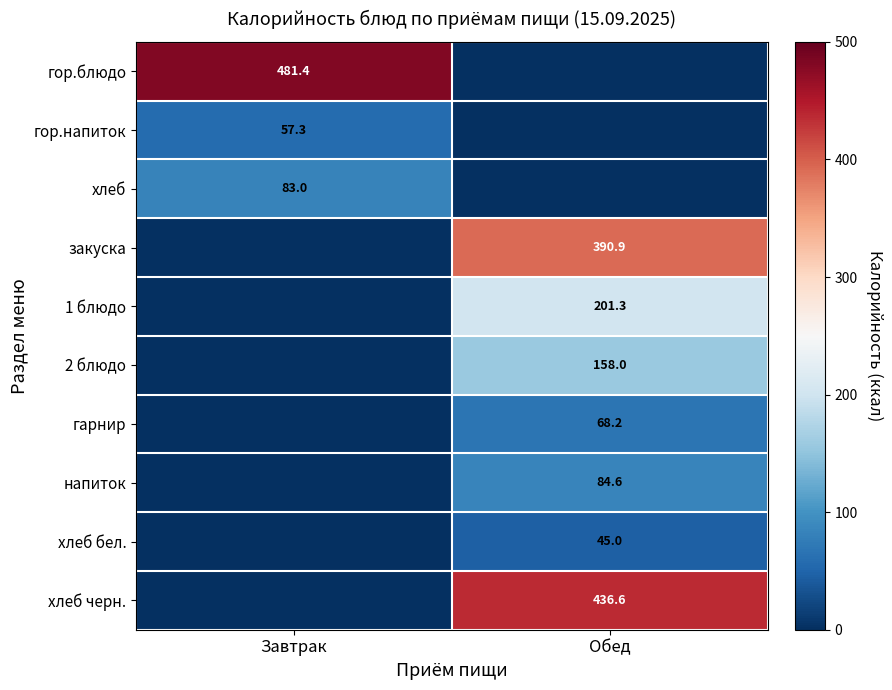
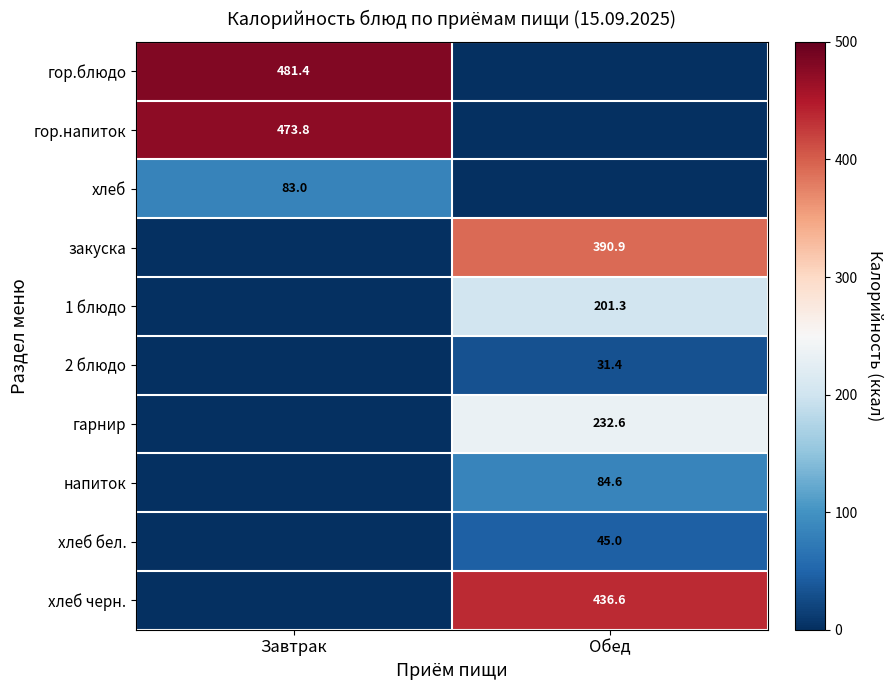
гор.напиток, Завтрак: 57.3 -> 473.8
2 блюдо, Обед: 158.0 -> 31.4
гарнир, Обед: 68.2 -> 232.6
